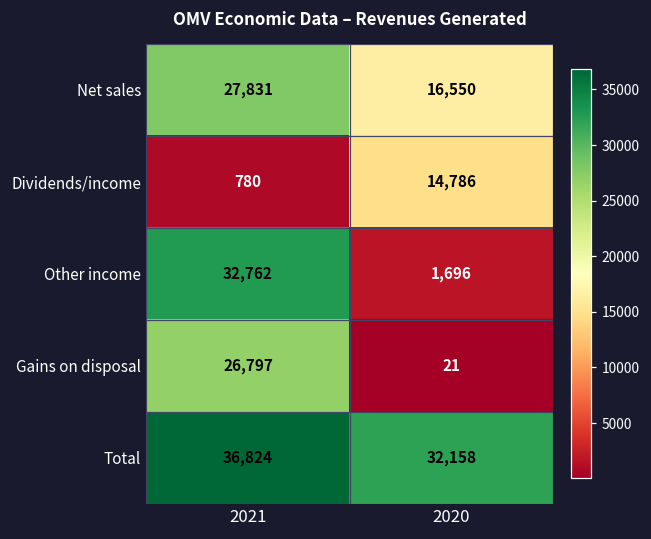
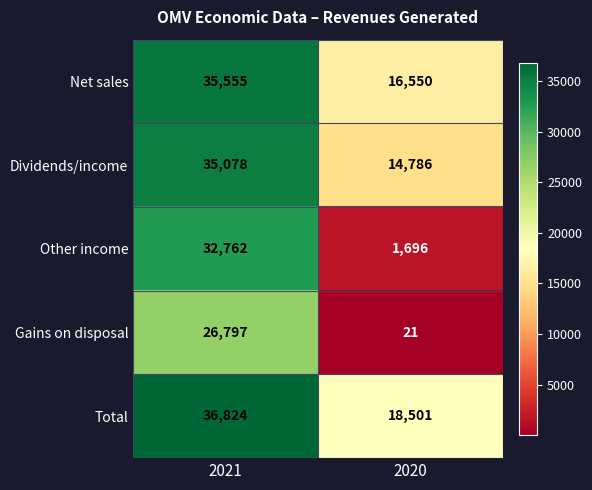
Net sales, 2021: 27,831 -> 35,555
Dividends/income, 2021: 780 -> 35,078
Total, 2020: 32,158 -> 18,501
